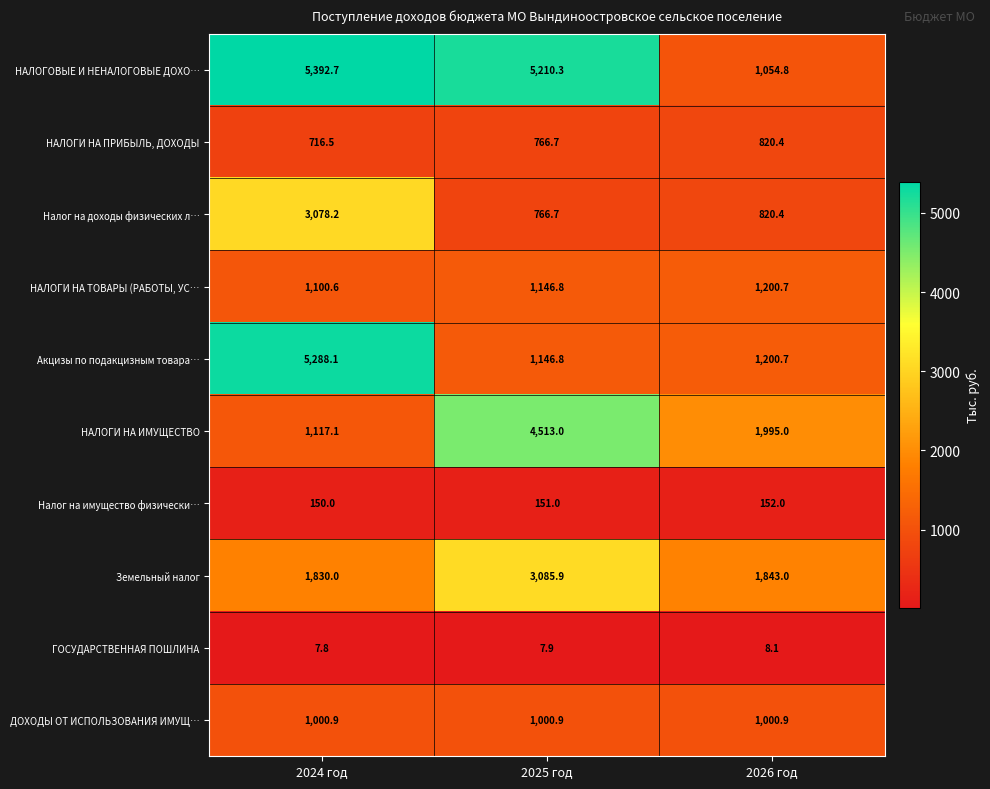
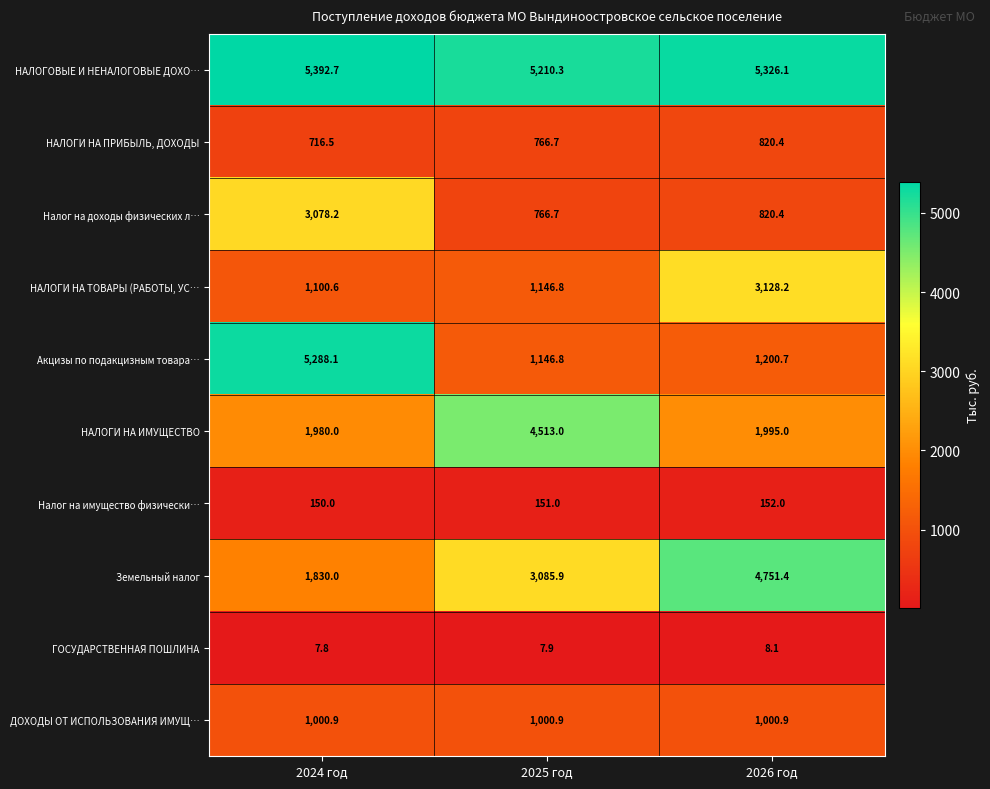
НАЛОГОВЫЕ И НЕНАЛОГОВЫЕ ДОХО…, 2026 год: 1,054.8 -> 5,326.1
НАЛОГИ НА ТОВАРЫ (РАБОТЫ, УС…, 2026 год: 1,200.7 -> 3,128.2
НАЛОГИ НА ИМУЩЕСТВО, 2024 год: 1,117.1 -> 1,980.0
Земельный налог, 2026 год: 1,843.0 -> 4,751.4
